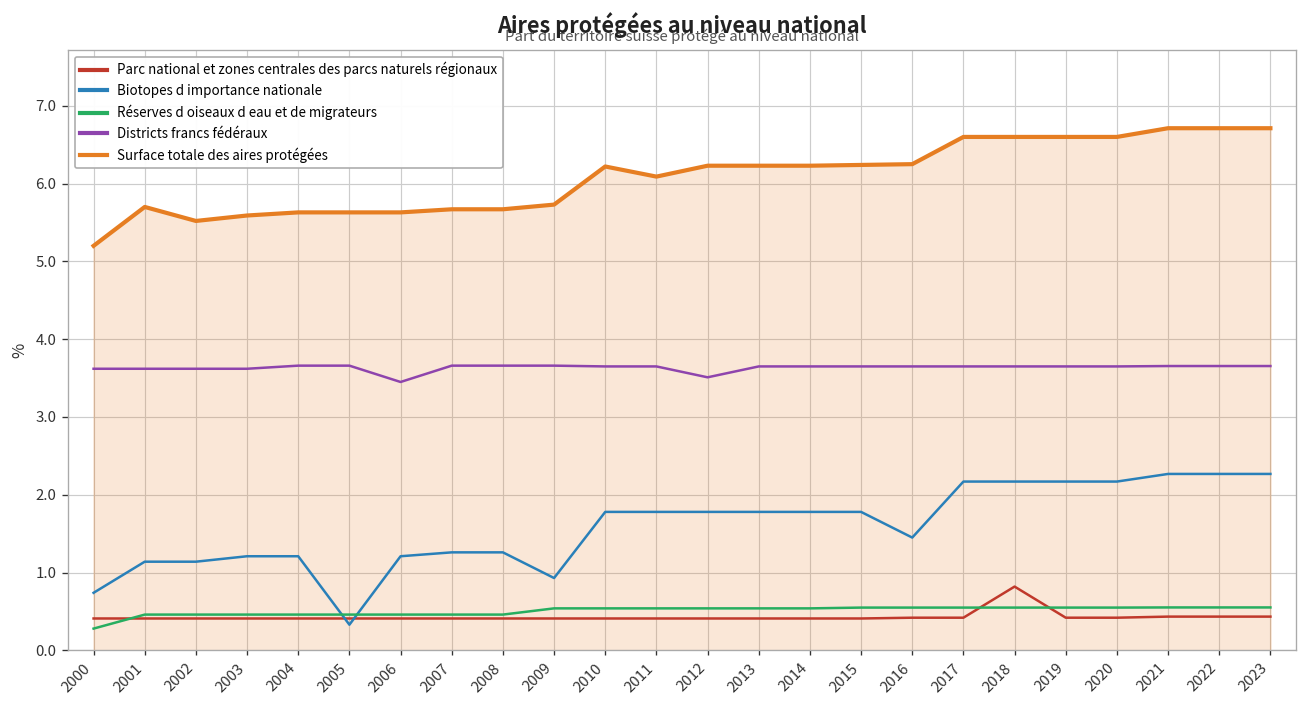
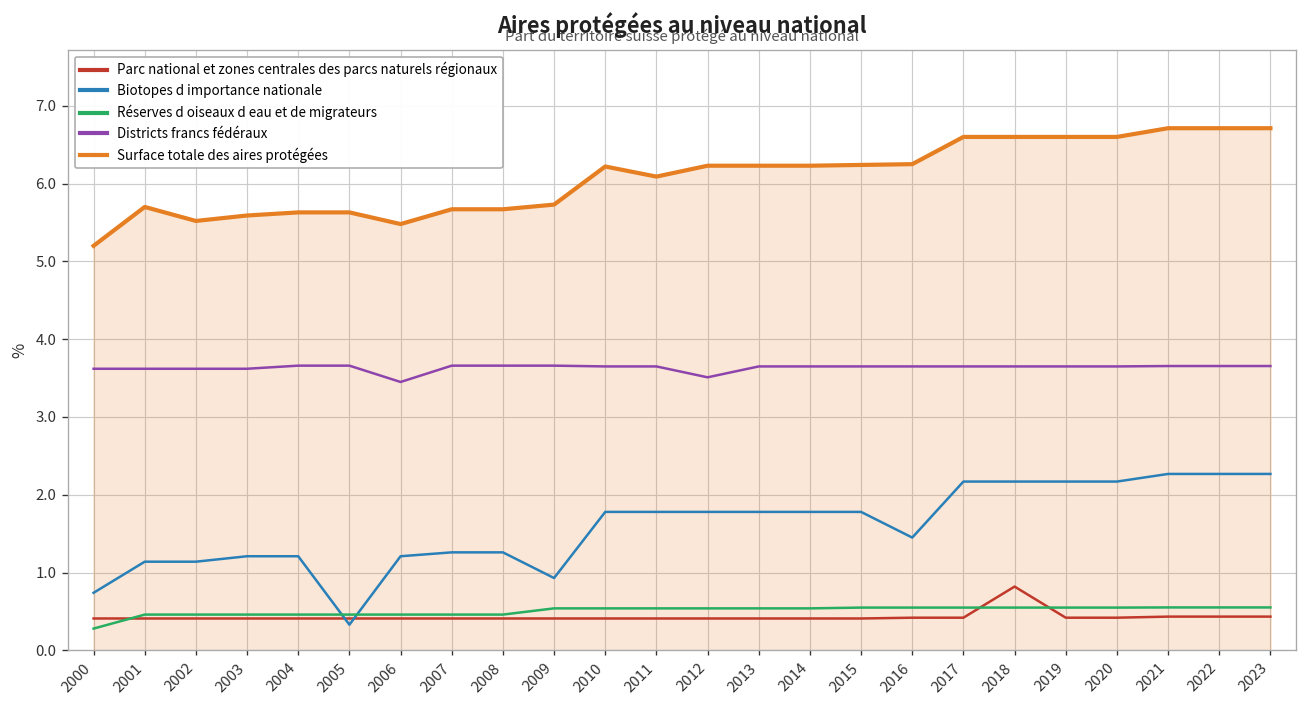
Surface totale des aires protégées, 2006: 5.6 -> 5.5
